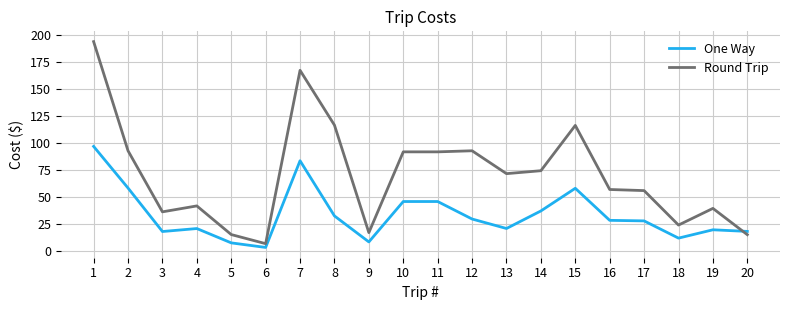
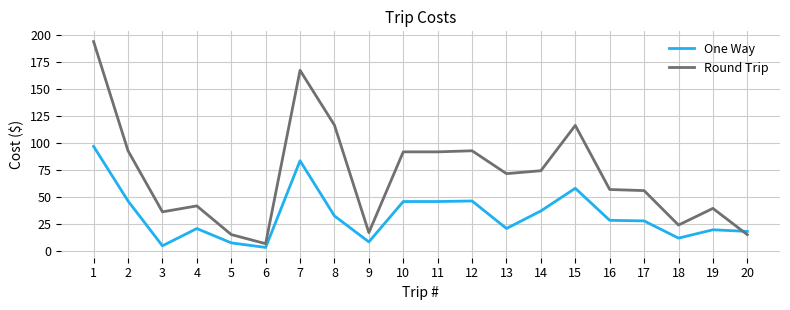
One Way, 2: 59 -> 47
One Way, 3: 18 -> 5
One Way, 12: 30 -> 47
